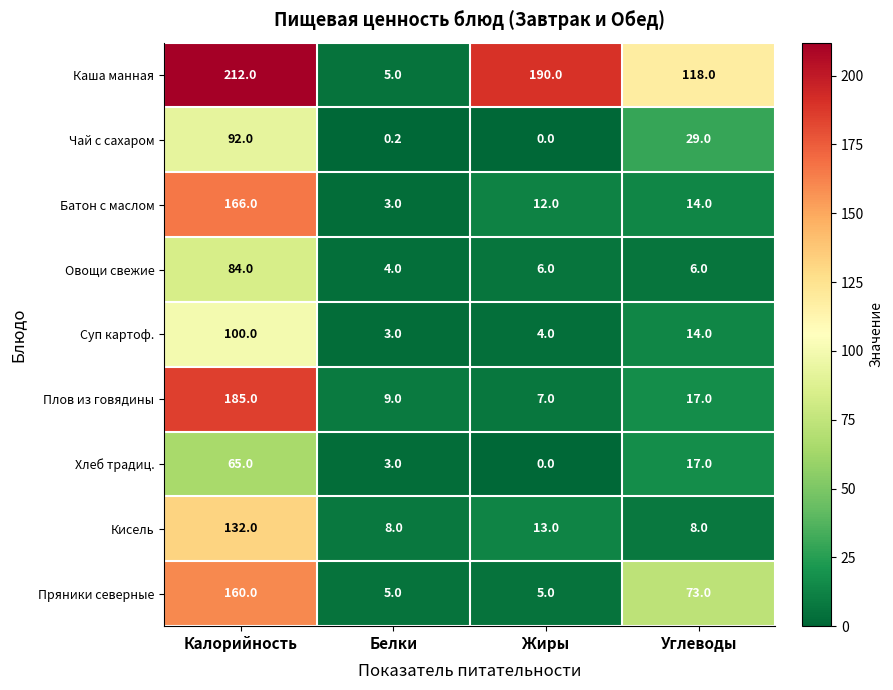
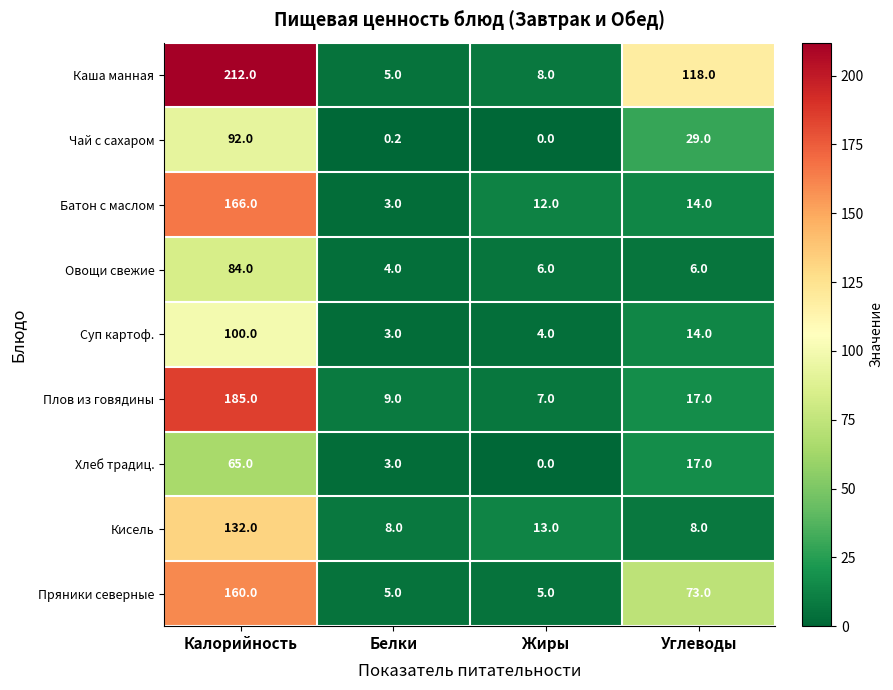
Каша манная, Жиры: 190.0 -> 8.0
